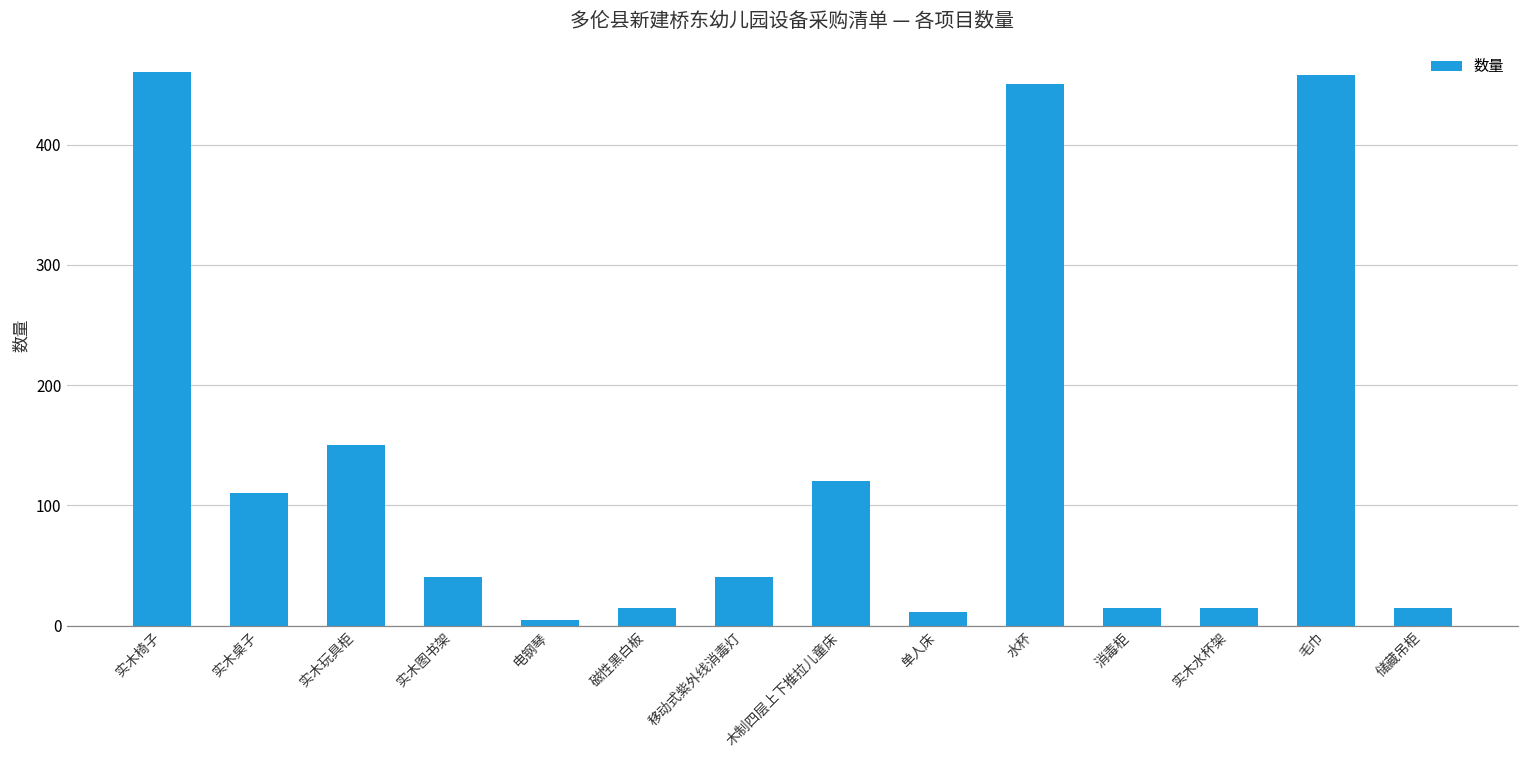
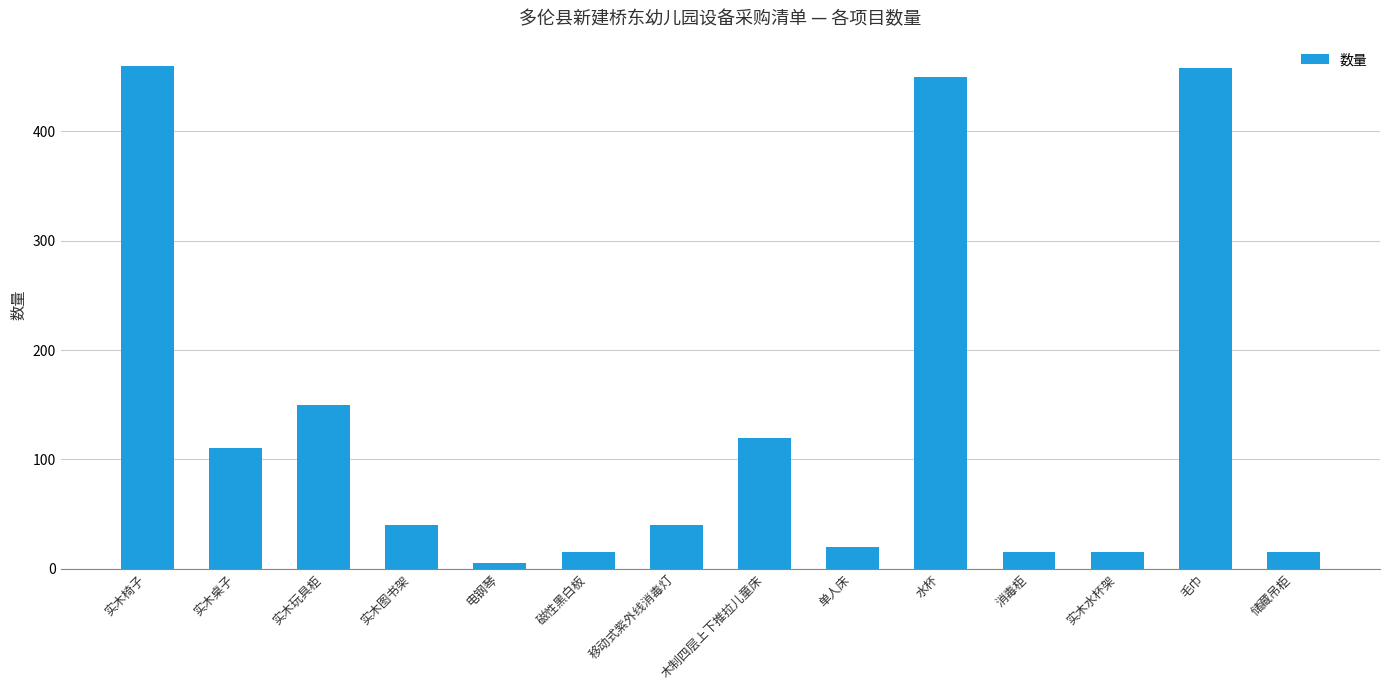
单人床: 11 -> 20
